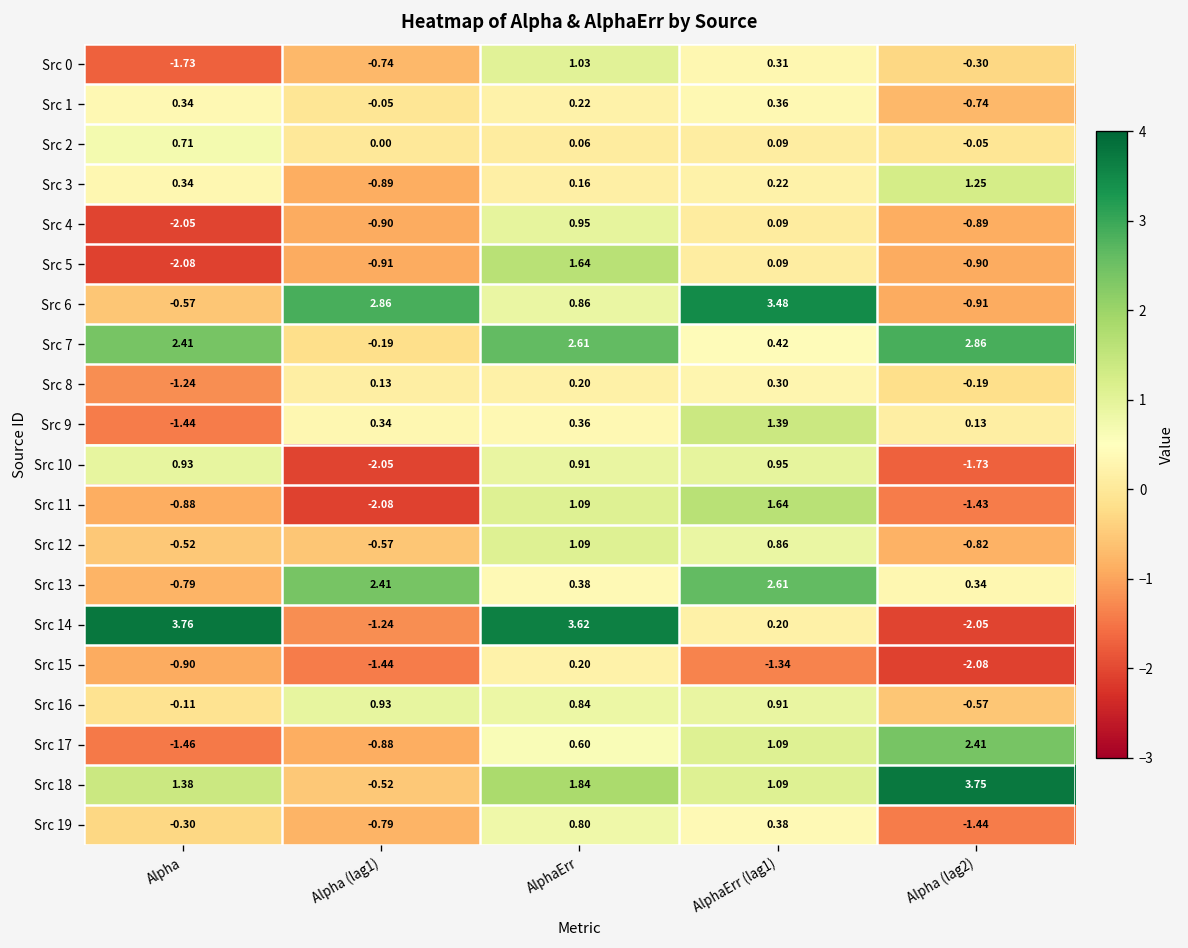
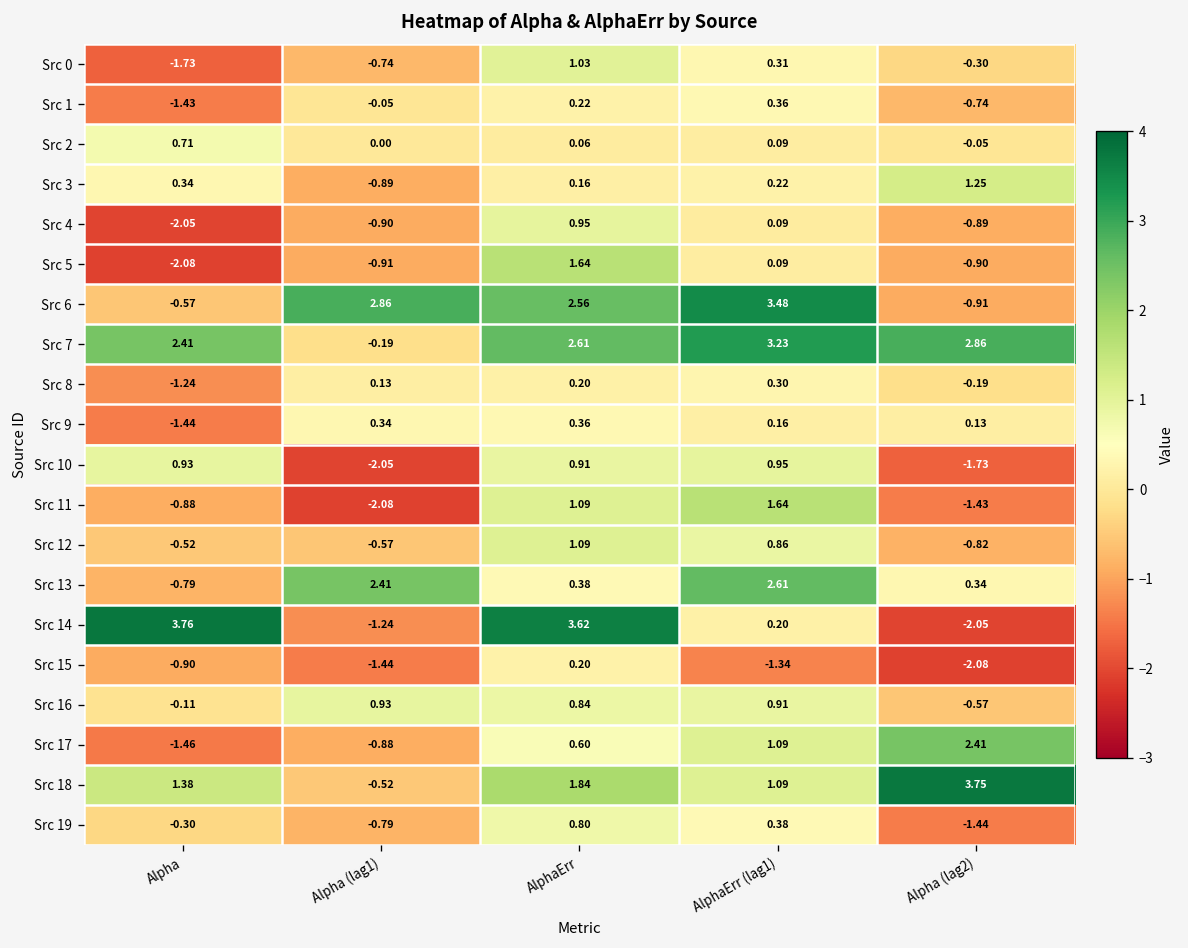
Src 1, Alpha: 0.34 -> -1.43
Src 6, AlphaErr: 0.86 -> 2.56
Src 7, AlphaErr (lag1): 0.42 -> 3.23
Src 9, AlphaErr (lag1): 1.39 -> 0.16
